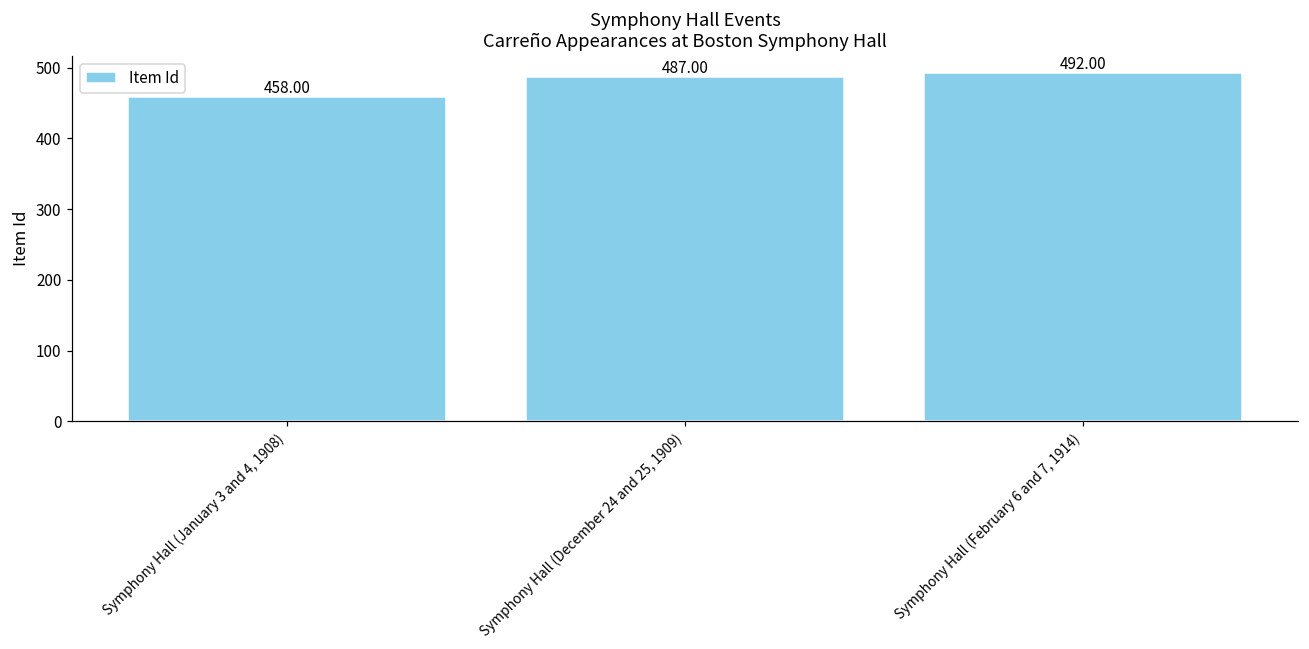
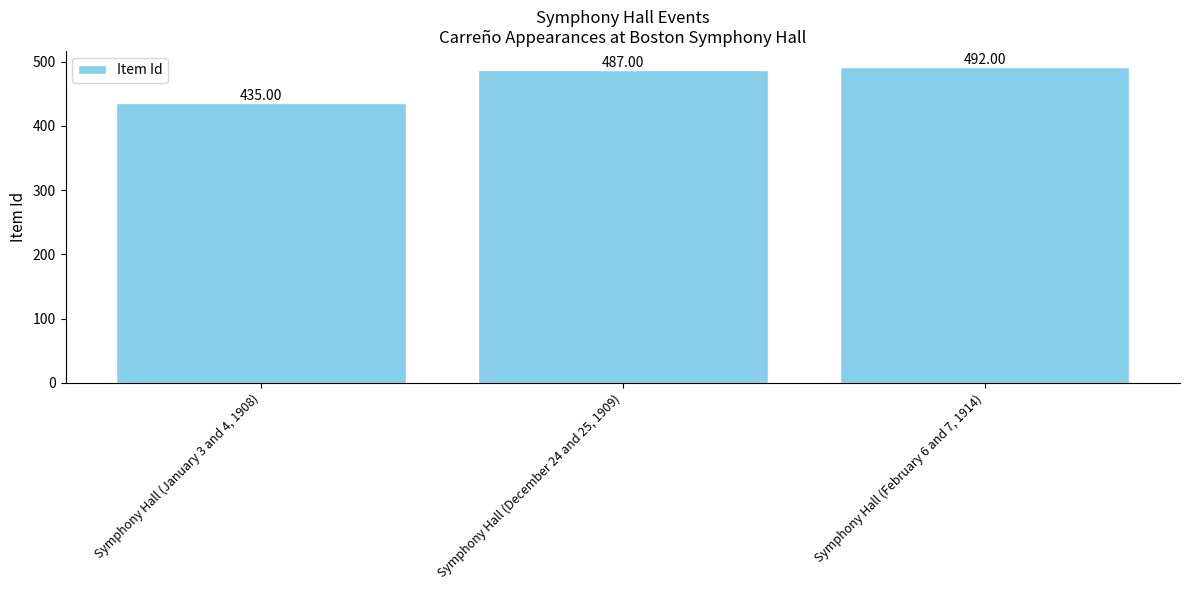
Symphony Hall (January 3 and 4, 1908): 458.00 -> 435.00
